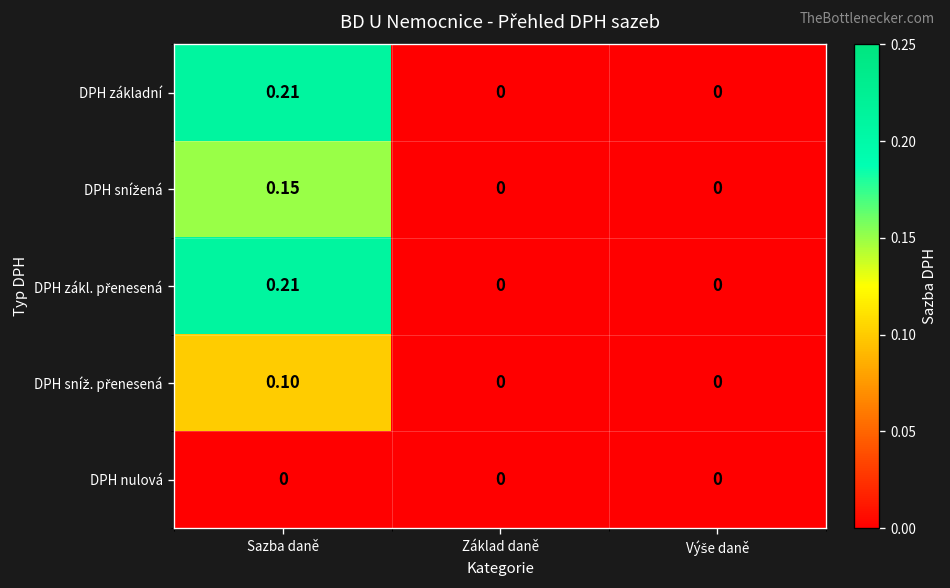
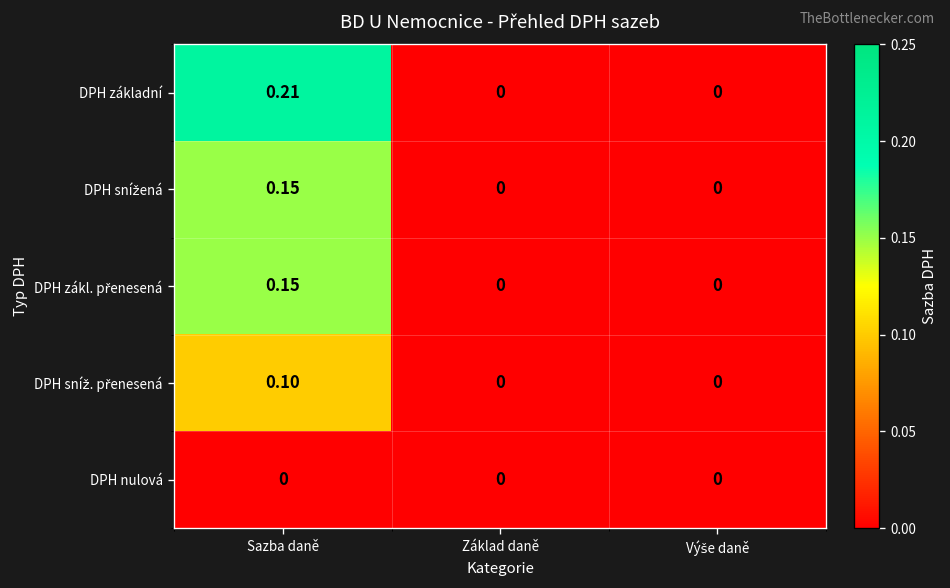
DPH zákl. přenesená, Sazba daně: 0.21 -> 0.15
